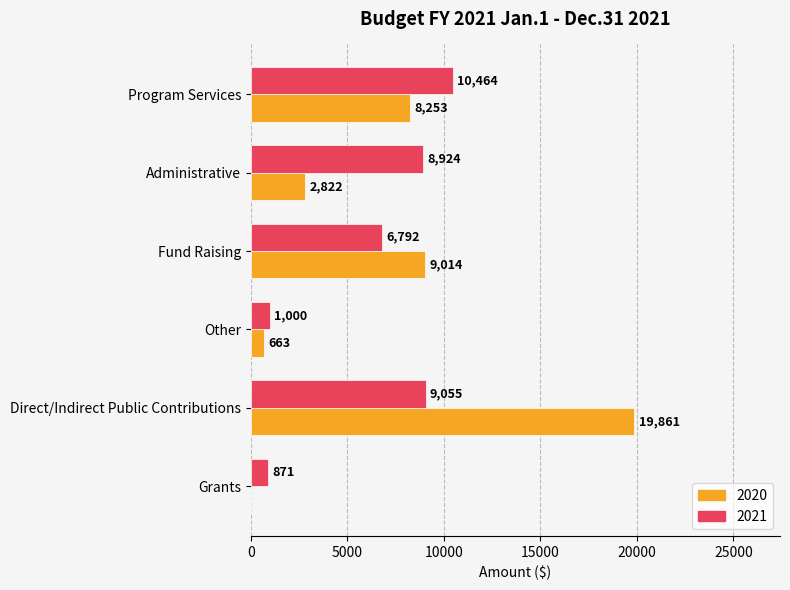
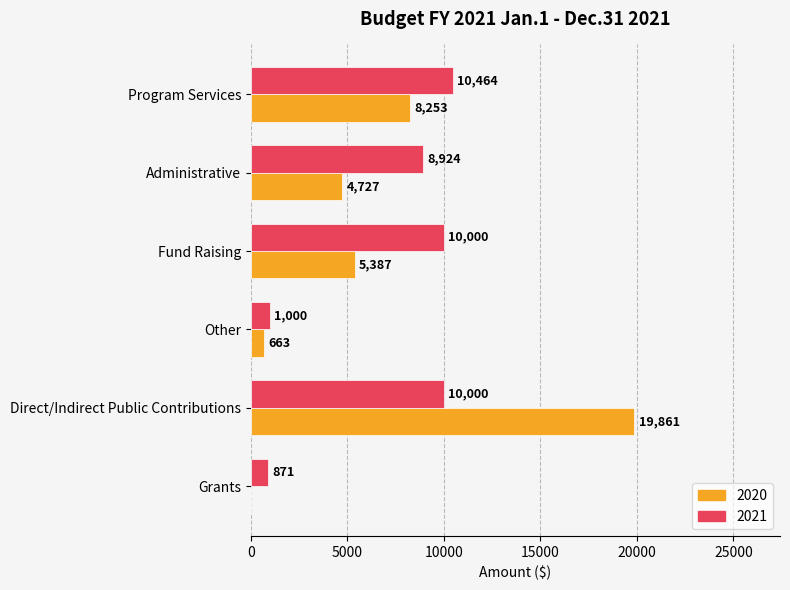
2020, Administrative: 2,822 -> 4,727
2021, Fund Raising: 6,792 -> 10,000
2020, Fund Raising: 9,014 -> 5,387
2021, Direct/Indirect Public Contributions: 9,055 -> 10,000
